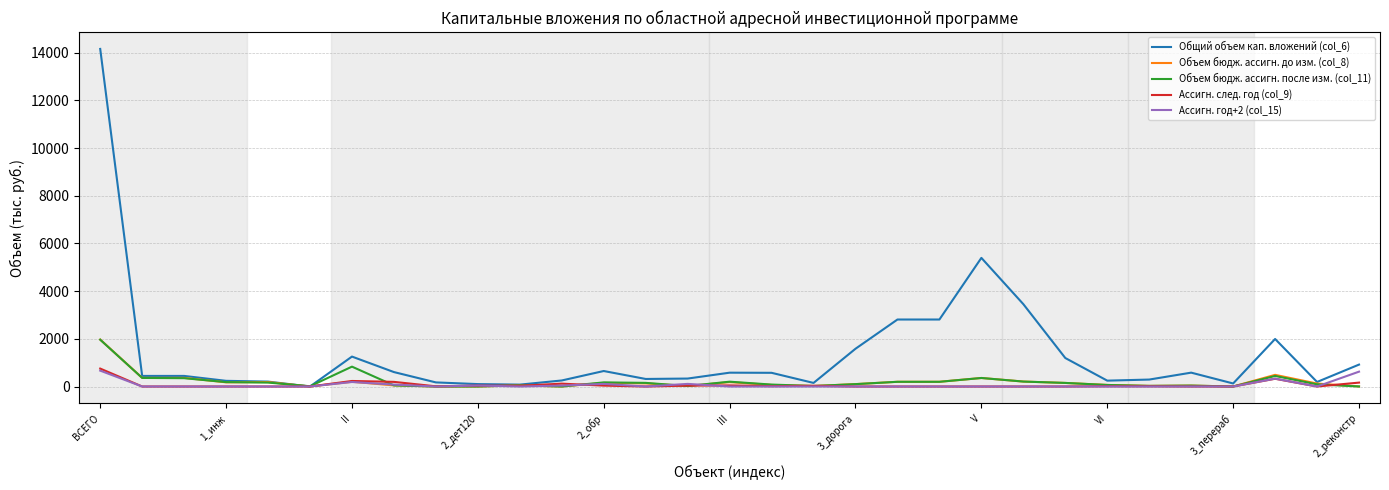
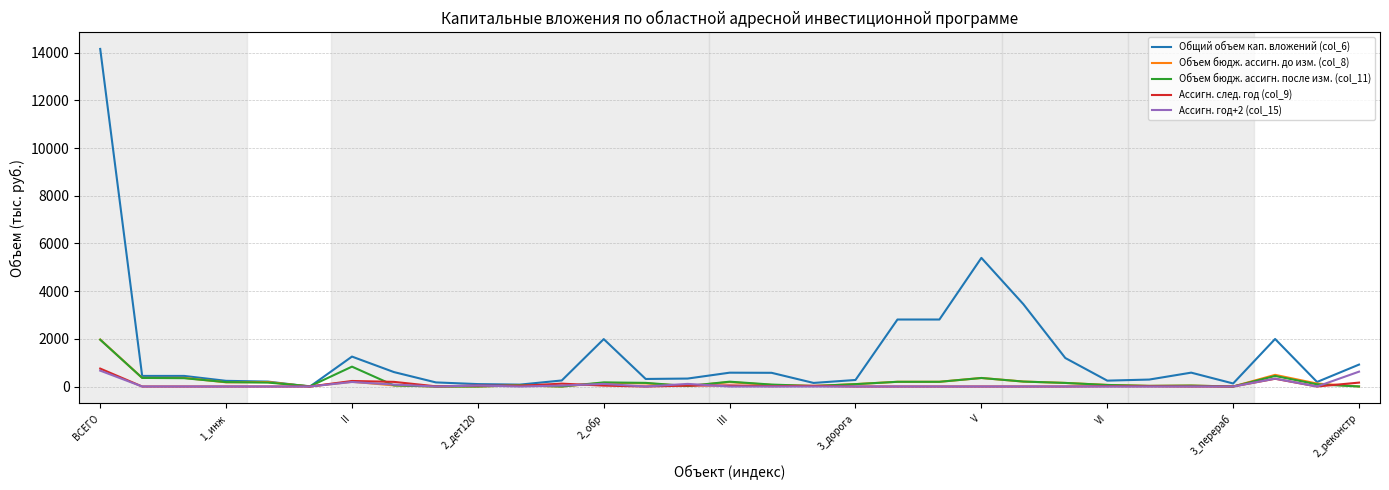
Общий объем кап. вложений (col_6), 2_обр: 600 -> 2000
Общий объем кап. вложений (col_6), 3_дорога: 1600 -> 300
